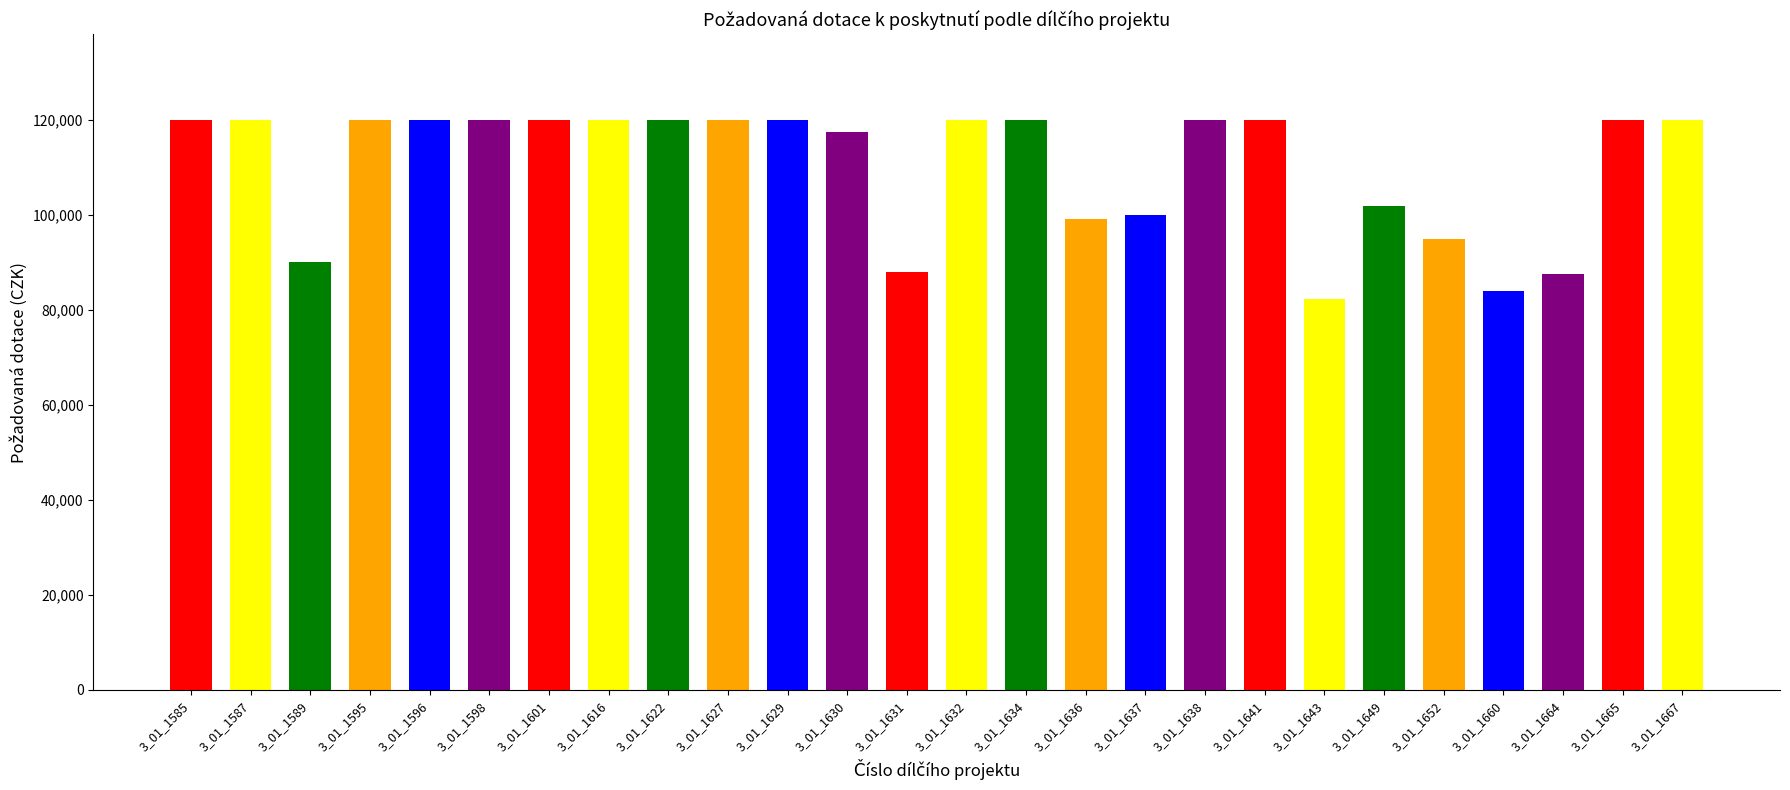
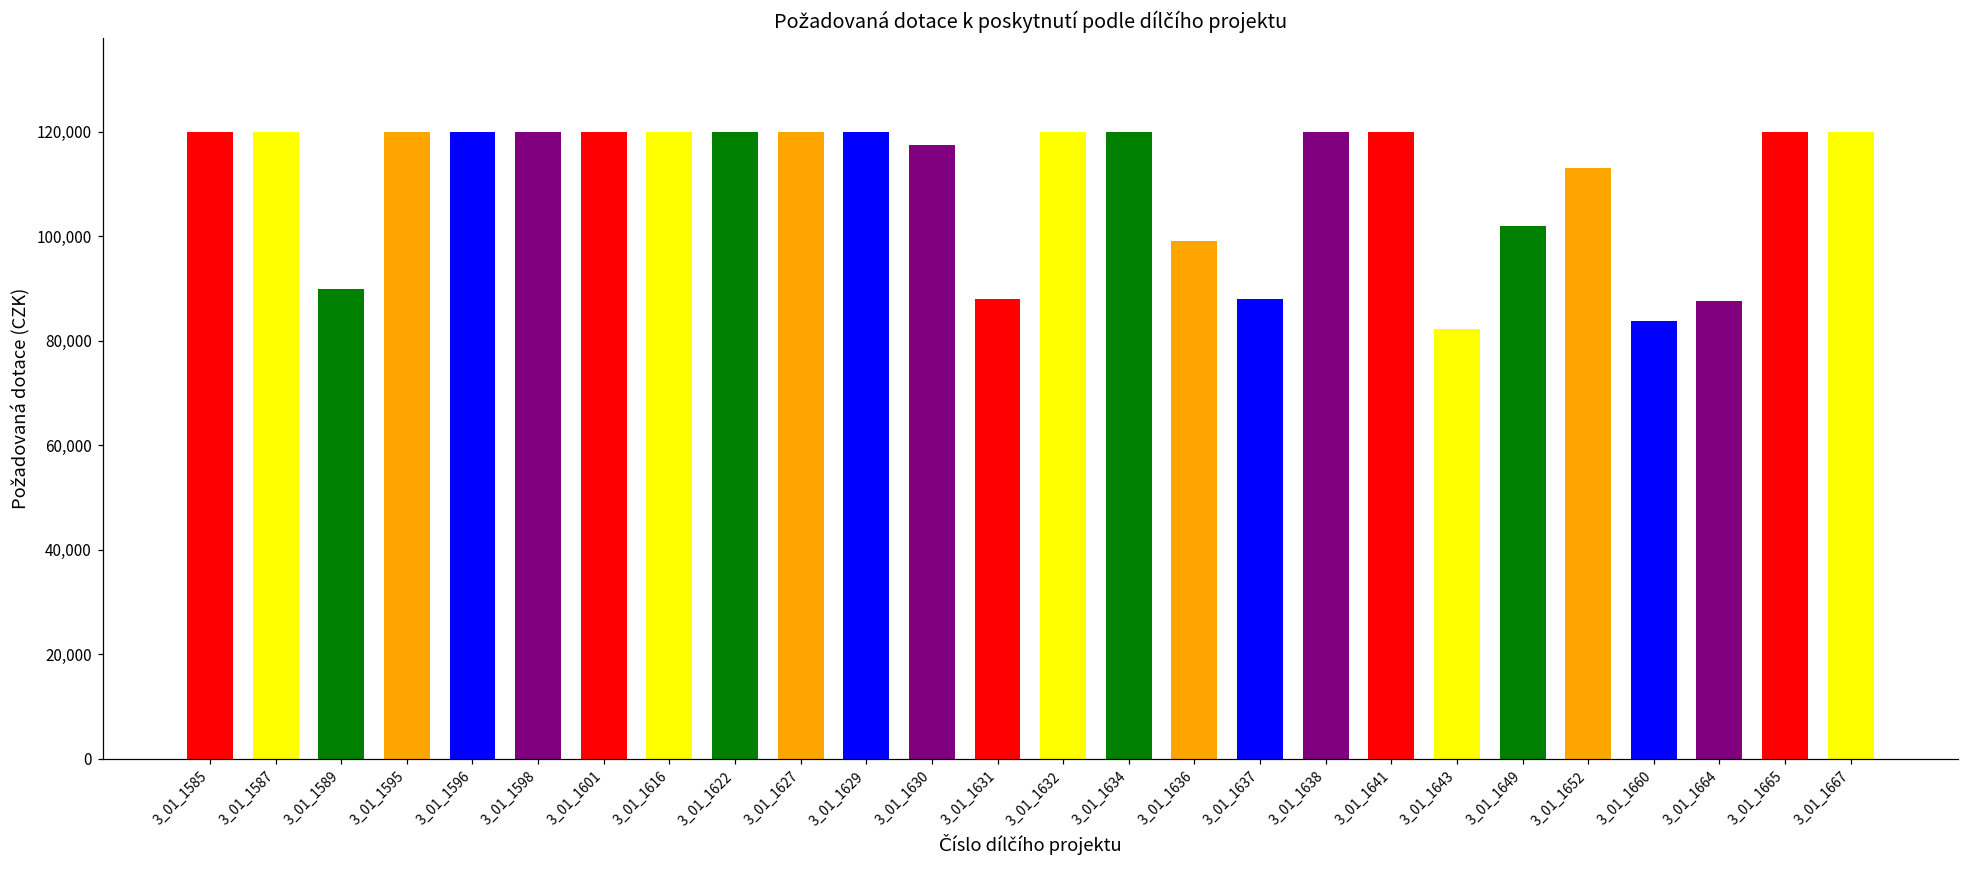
3_01_1637: 100,000 -> 88,000
3_01_1652: 95,000 -> 113,000
